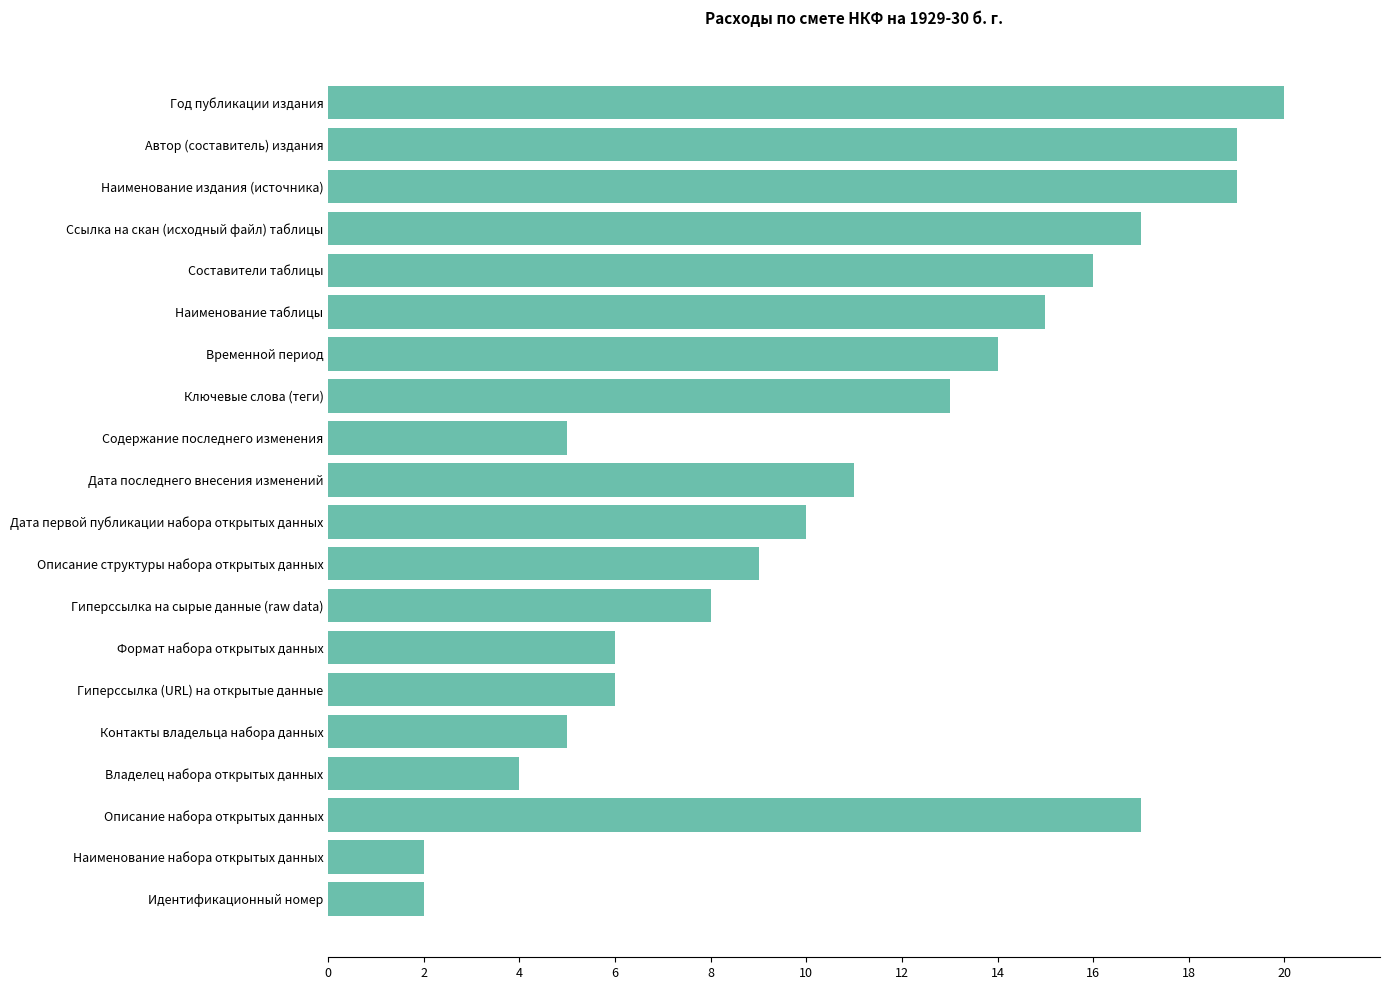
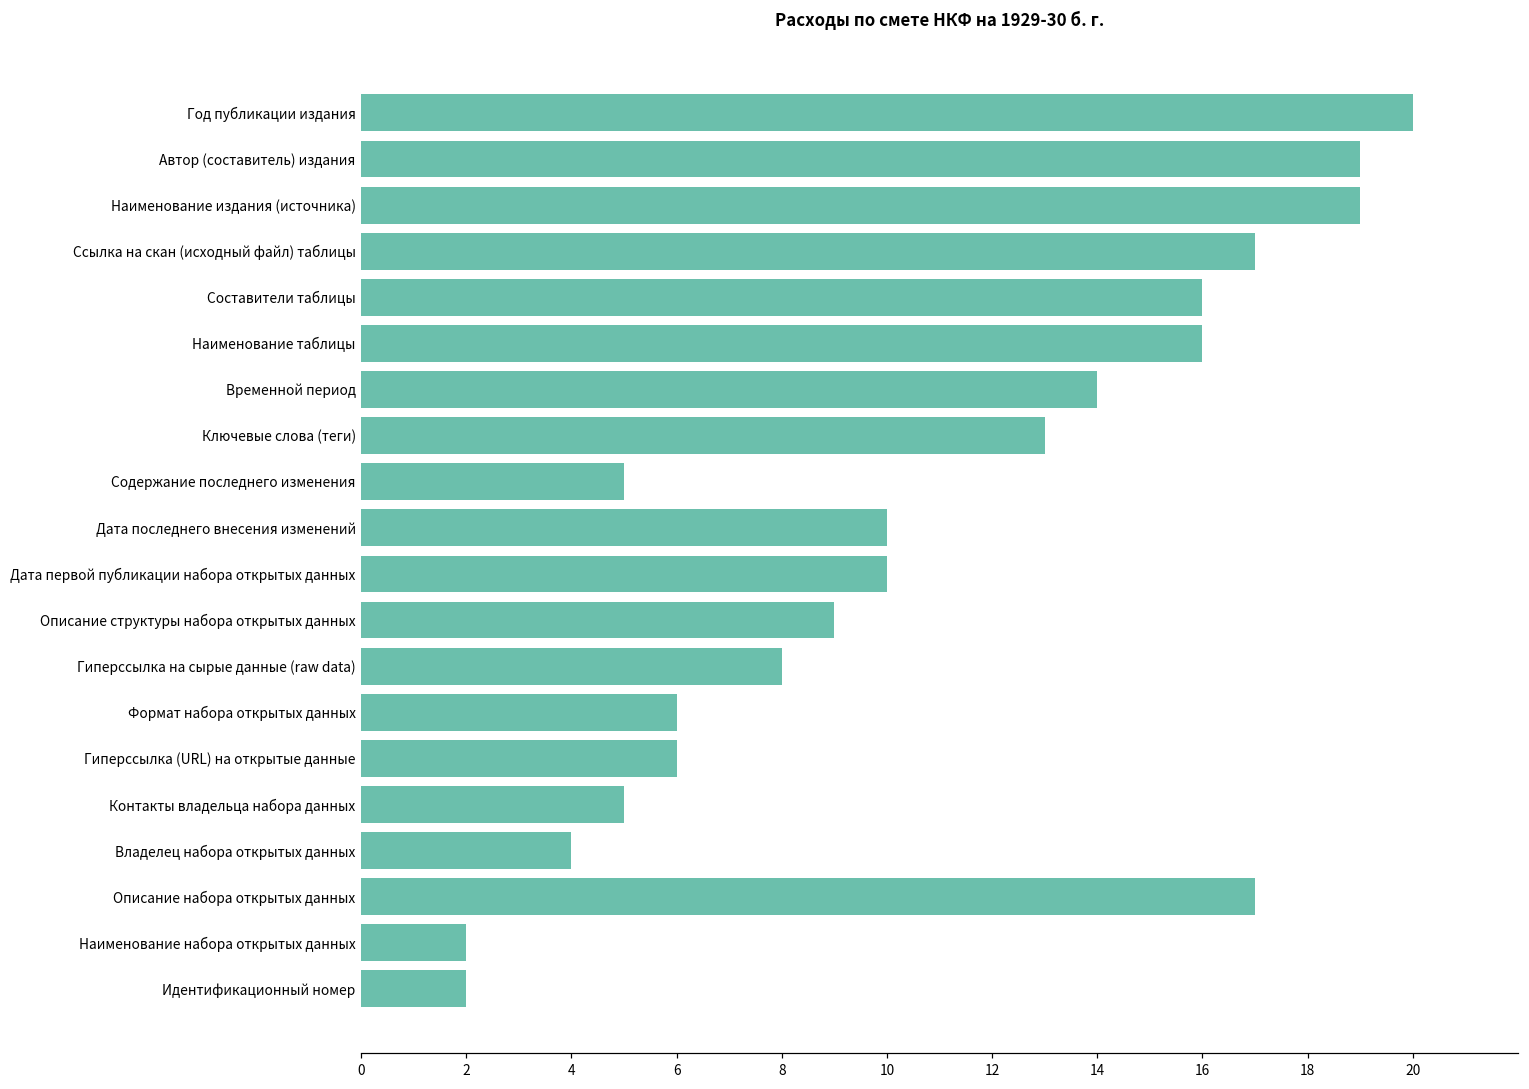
Наименование таблицы: 15 -> 16
Дата последнего внесения изменений: 11 -> 10
